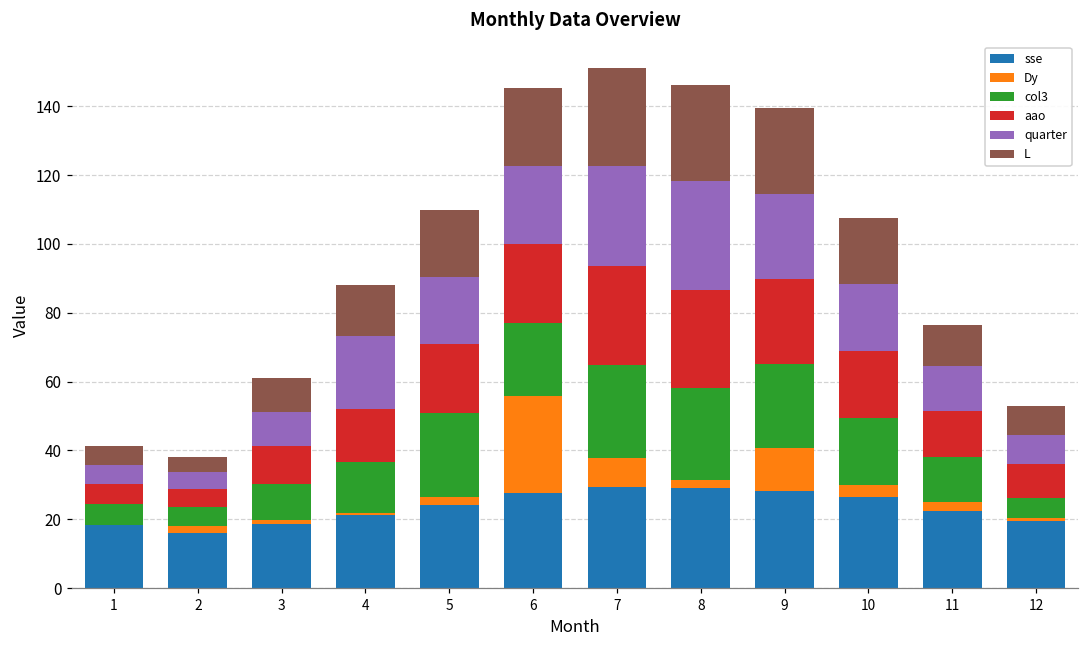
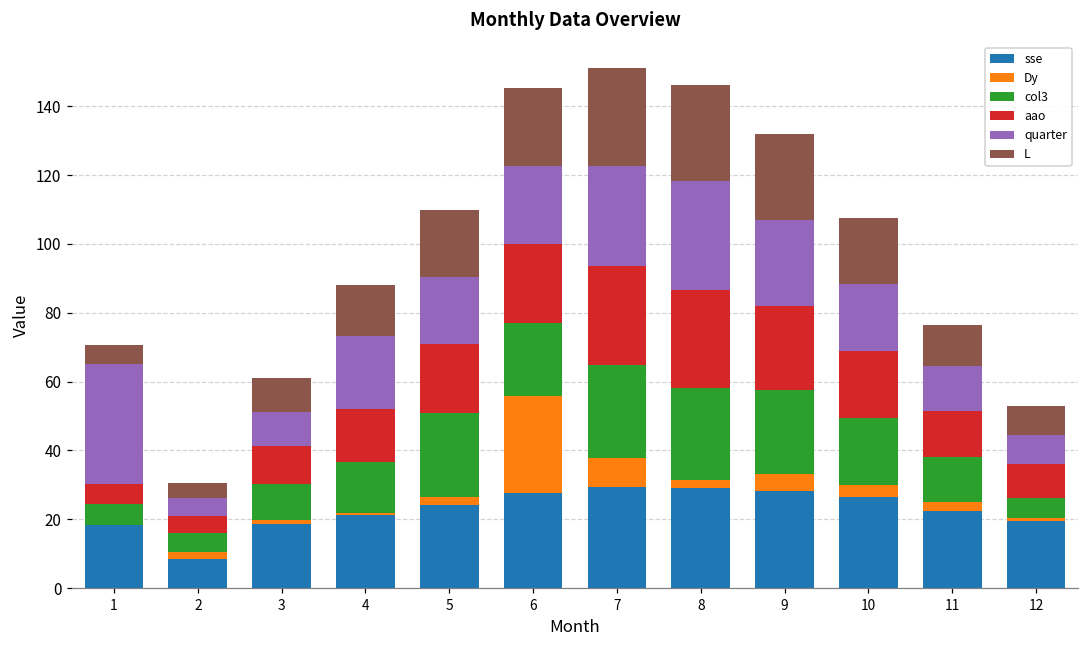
quarter, 1: 6 -> 35
sse, 2: 16 -> 9
Dy, 9: 13 -> 5
